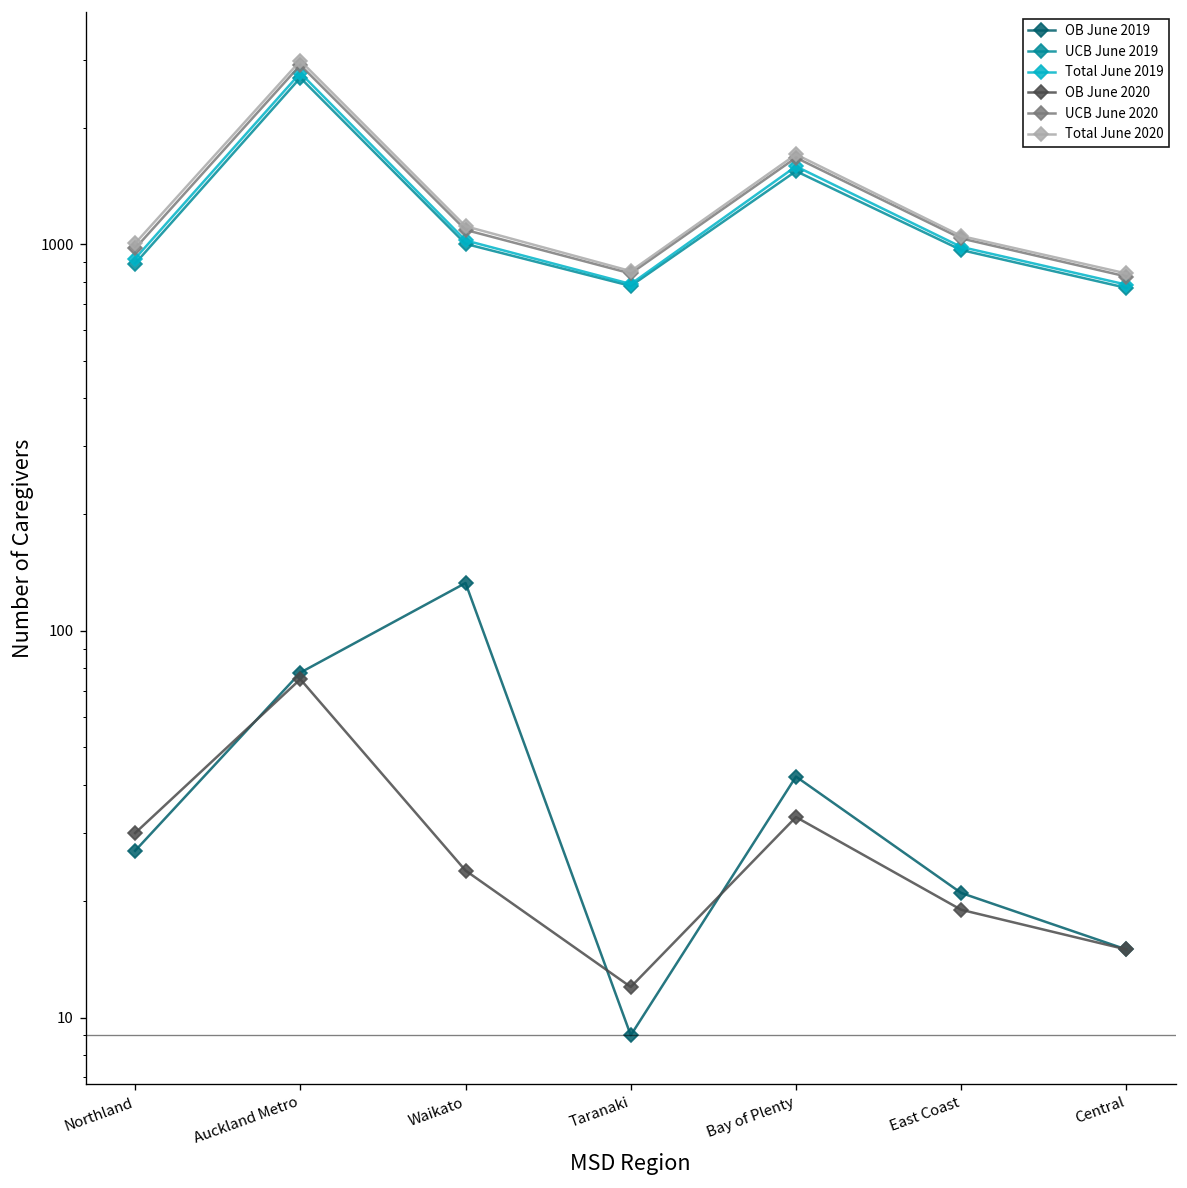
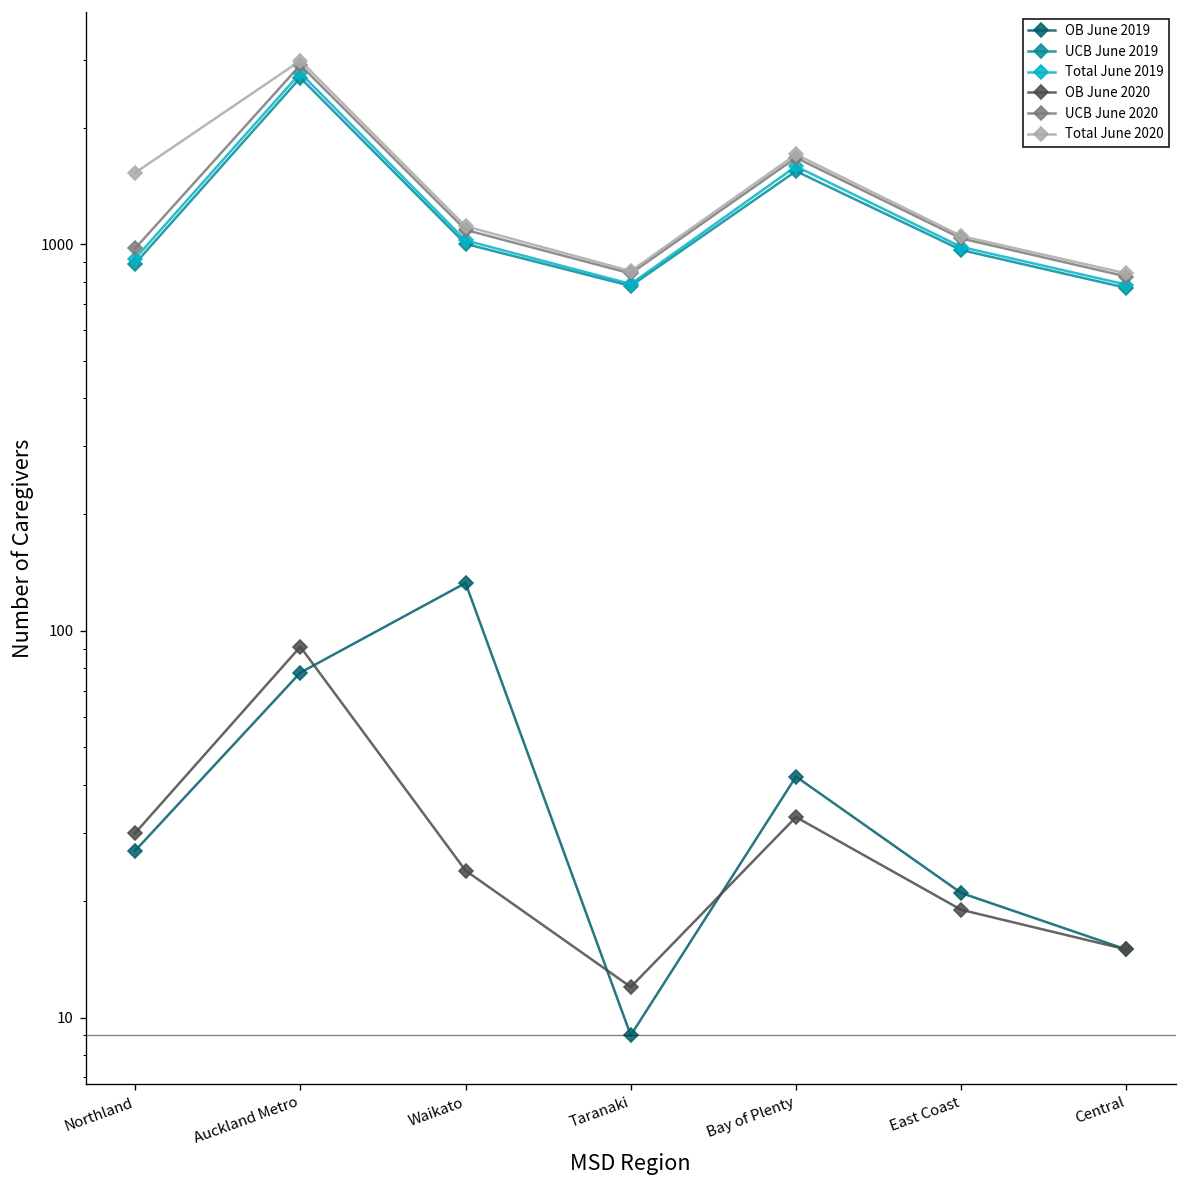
Total June 2020, Northland: 1010 -> 1500
OB June 2020, Auckland Metro: 75 -> 91
